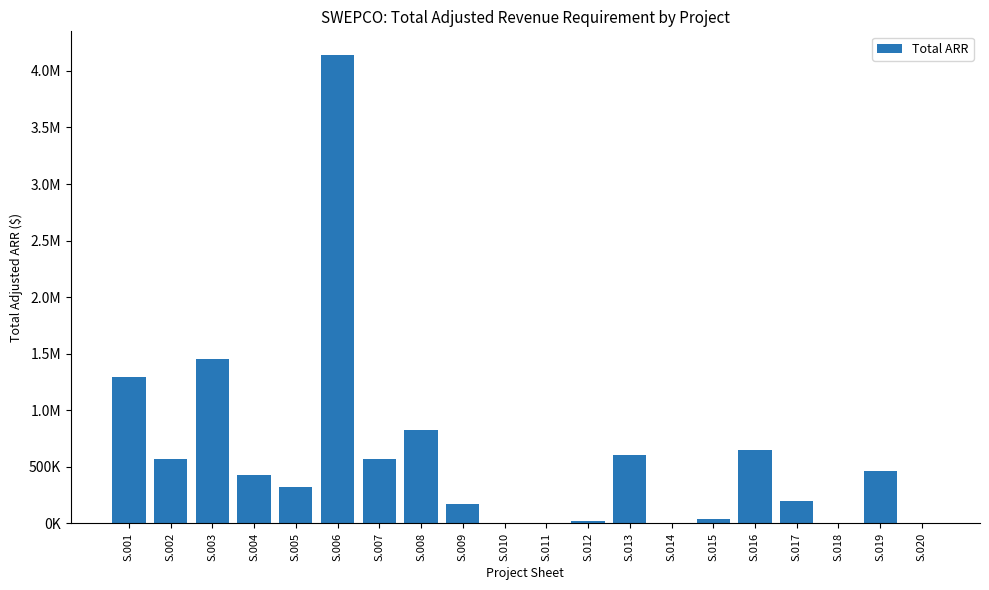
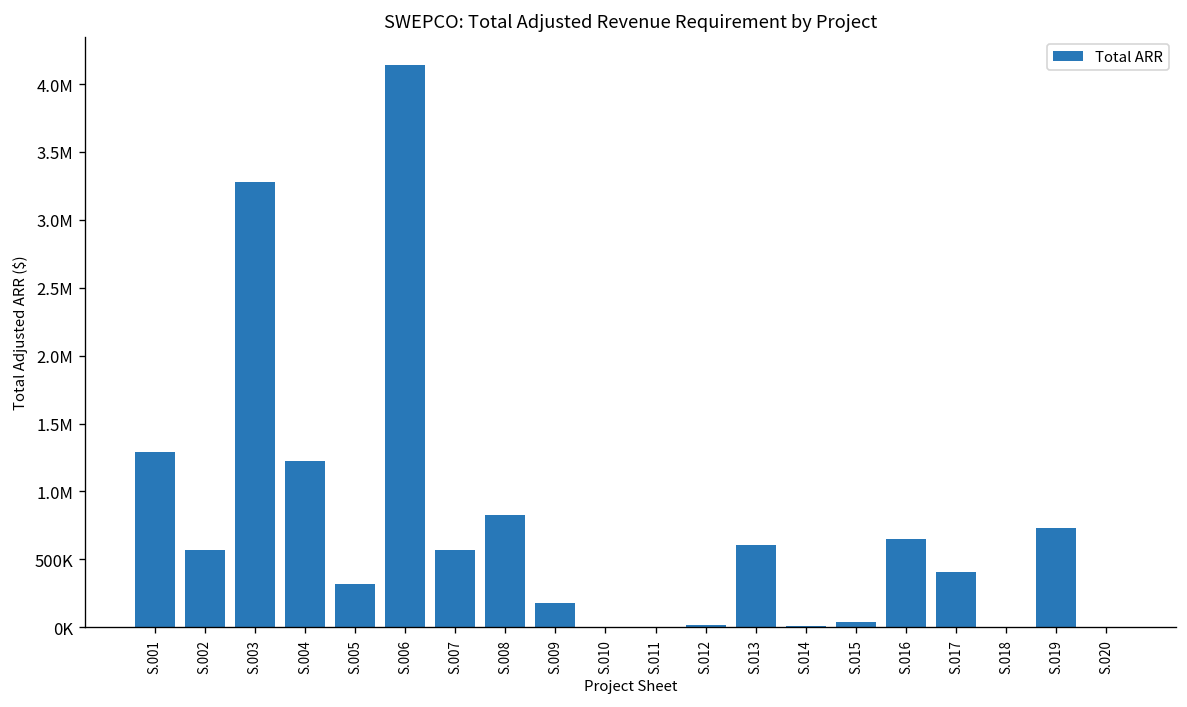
S.003: 1460000 -> 3280000
S.004: 430000 -> 1230000
S.017: 200000 -> 400000
S.019: 460000 -> 730000
